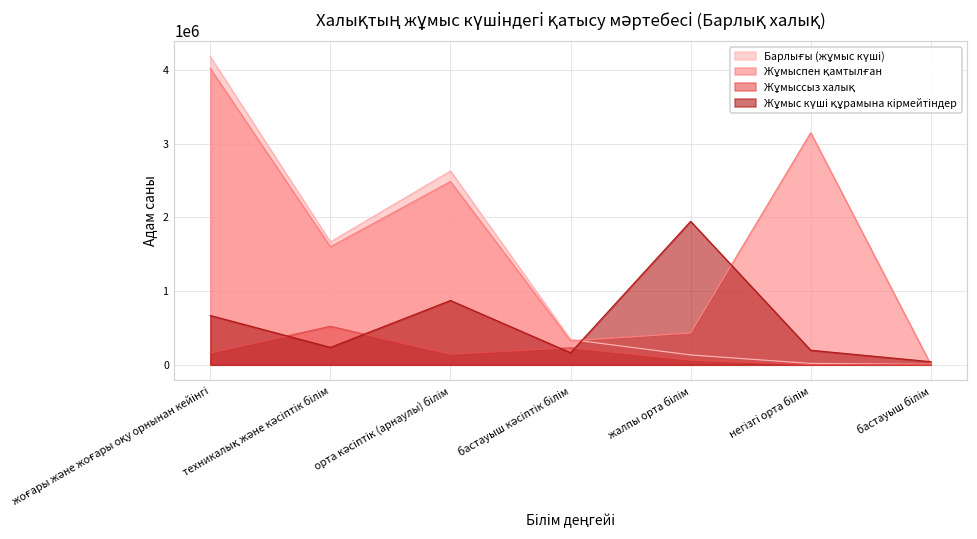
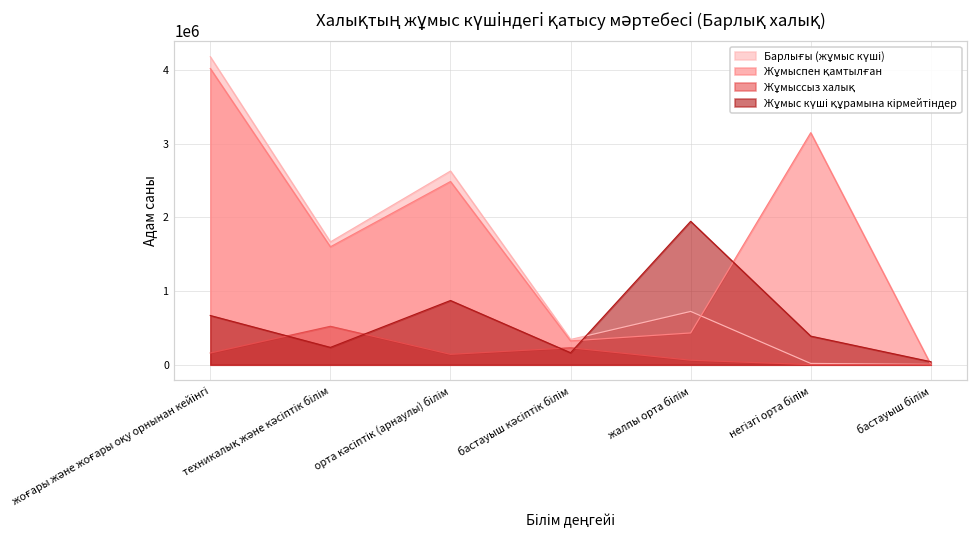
Барлығы (жұмыс күші), жалпы орта білім: 100000 -> 700000
Жұмыс күші құрамына кірмейтіндер, негізгі орта білім: 200000 -> 400000
